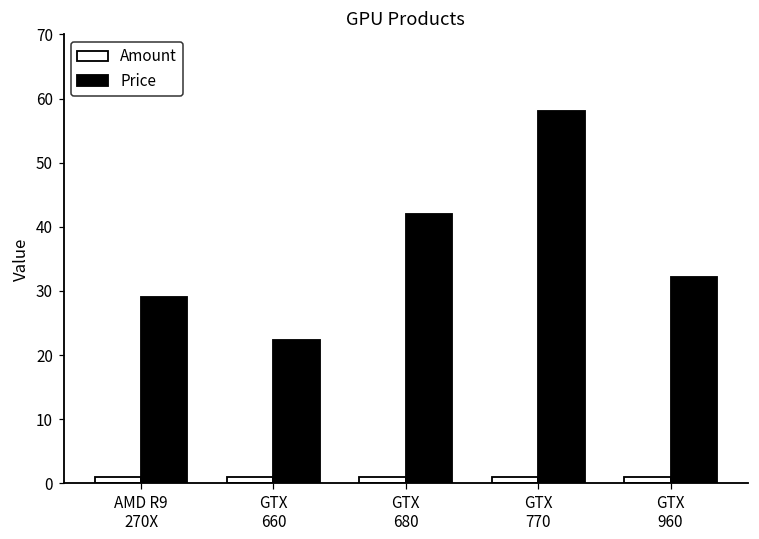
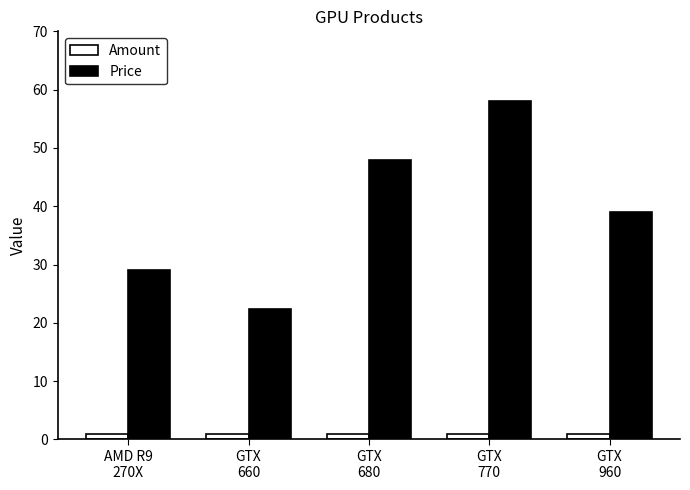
Price, GTX 680: 42 -> 48
Price, GTX 960: 32 -> 39
